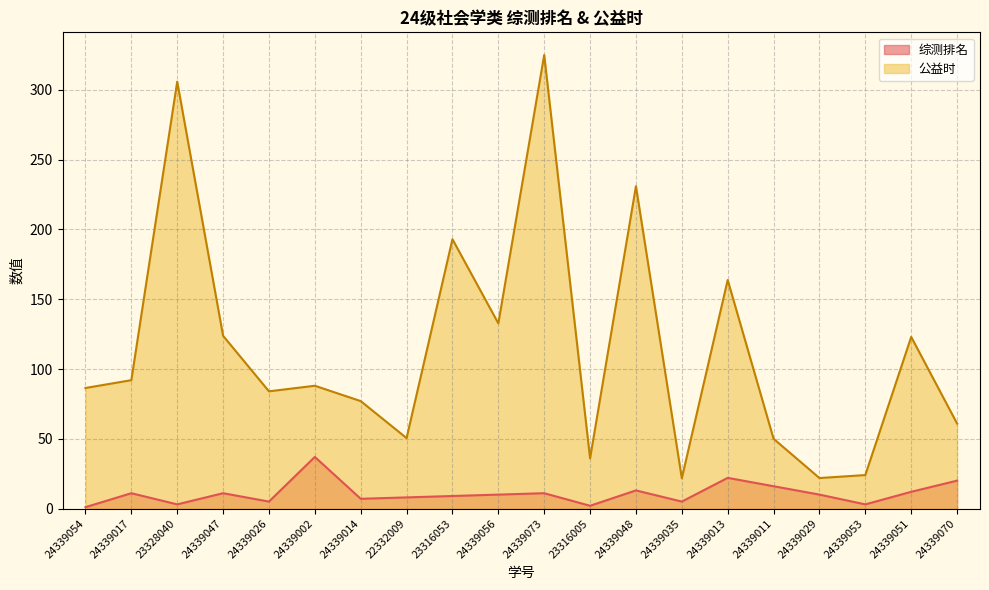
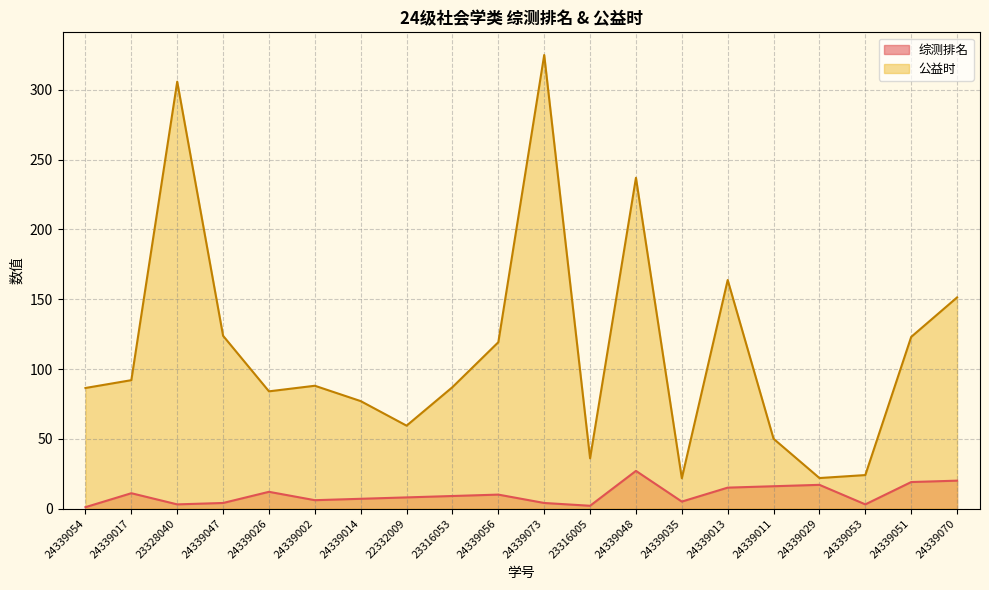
综测排名, 24339047: 11 -> 4
综测排名, 24339026: 5 -> 12
综测排名, 24339002: 37 -> 6
公益时, 22332009: 51 -> 59
公益时, 23316053: 193 -> 87
公益时, 24339056: 133 -> 119
综测排名, 24339073: 11 -> 4
综测排名, 24339048: 13 -> 27
公益时, 24339048: 231 -> 237
综测排名, 24339013: 22 -> 15
综测排名, 24339029: 10 -> 17
综测排名, 24339051: 12 -> 19
公益时, 24339070: 61 -> 151
